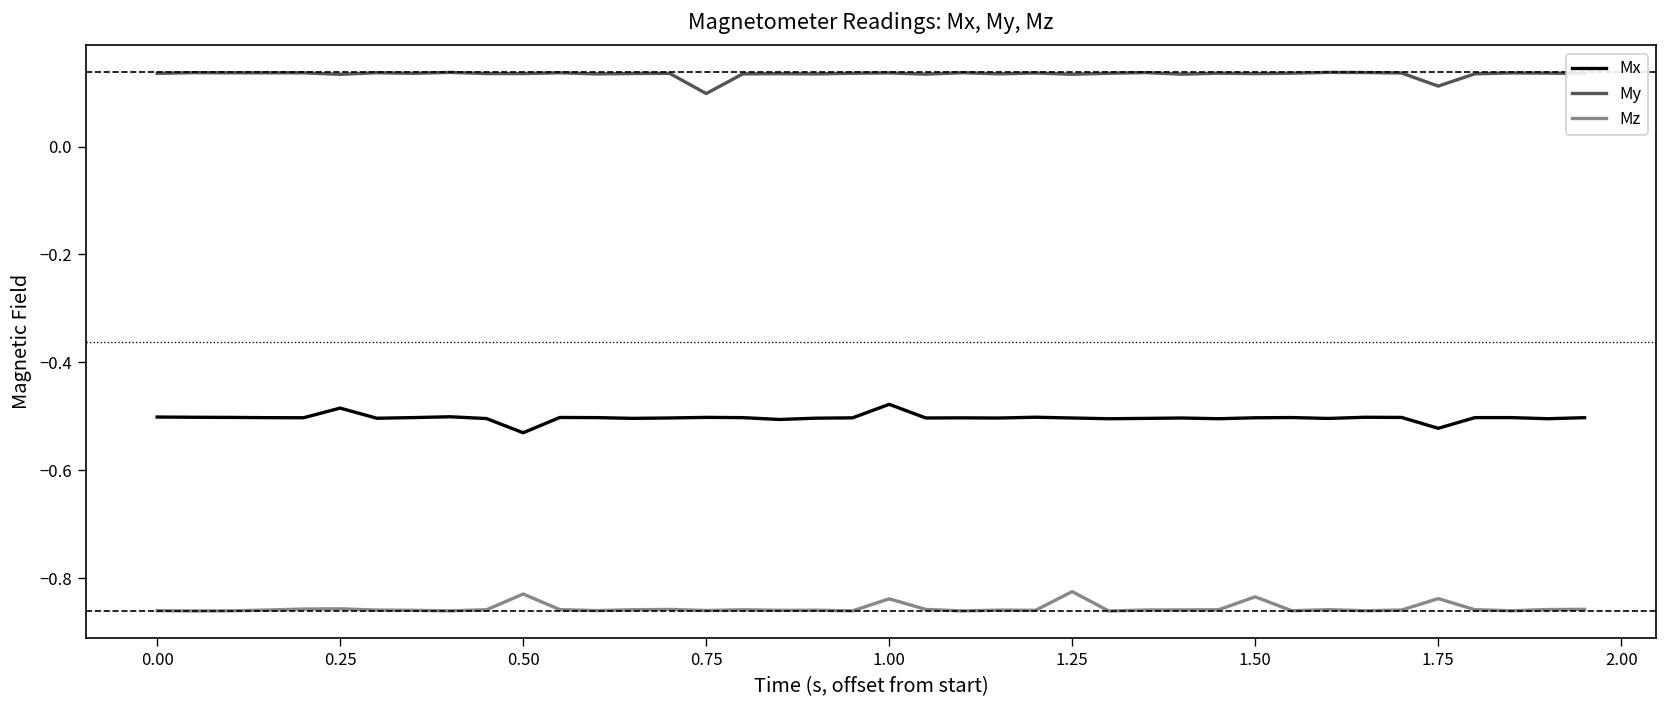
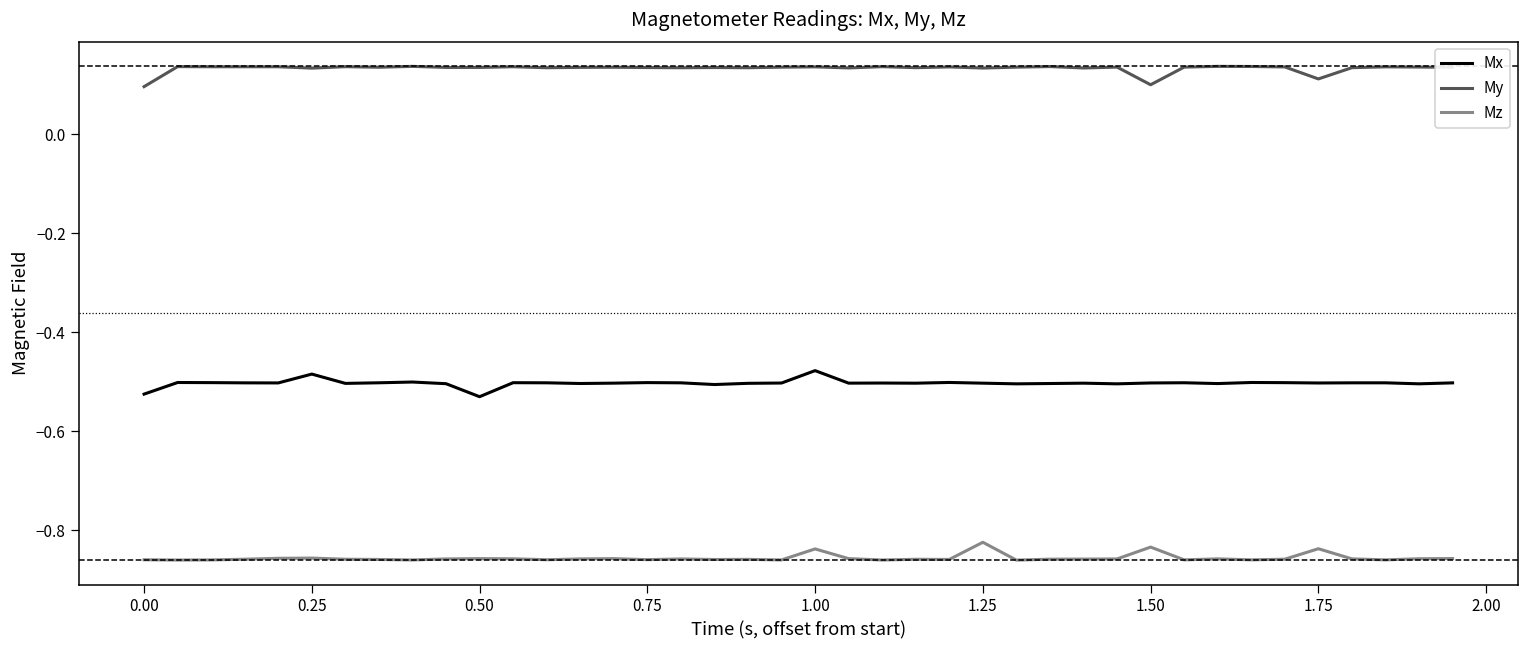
Mx, 0.00: -0.50 -> -0.53
My, 0.00: 0.14 -> 0.10
Mz, 0.50: -0.83 -> -0.86
My, 0.75: 0.10 -> 0.13
My, 1.50: 0.14 -> 0.10
Mx, 1.75: -0.52 -> -0.50
